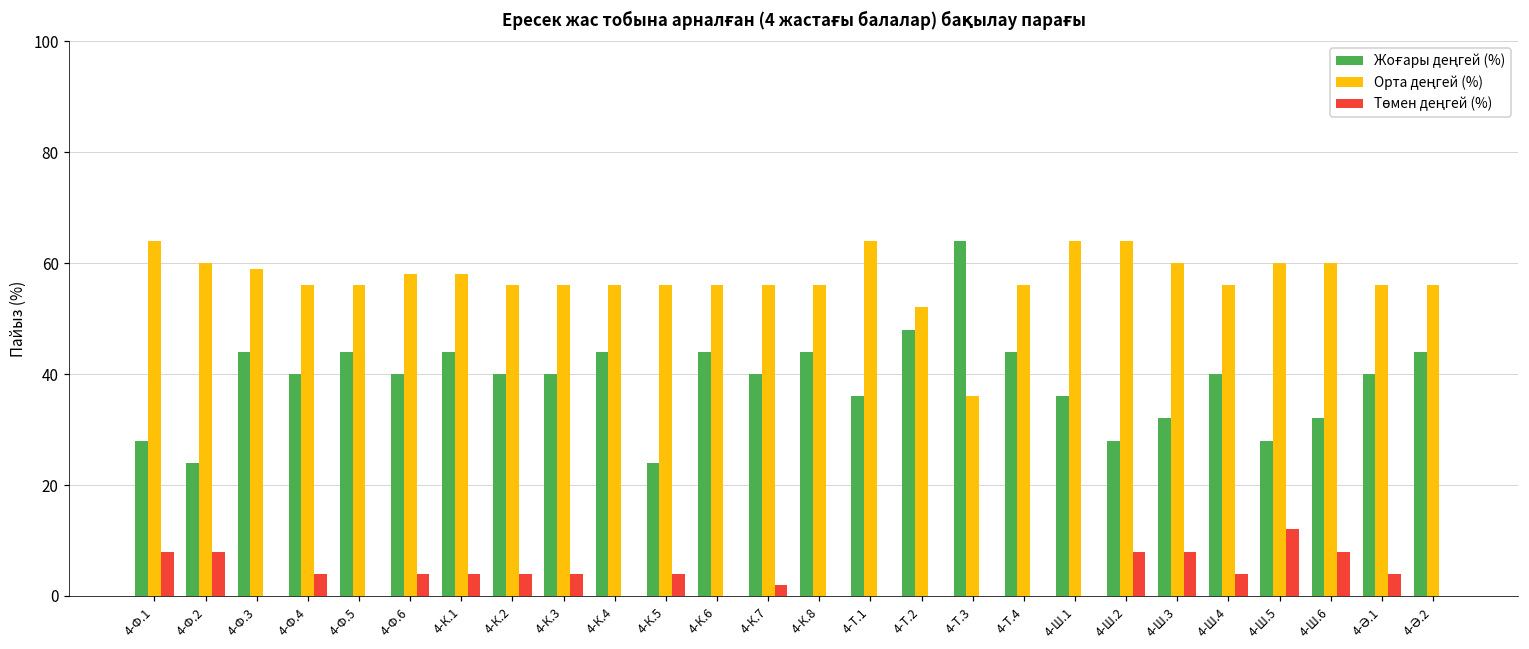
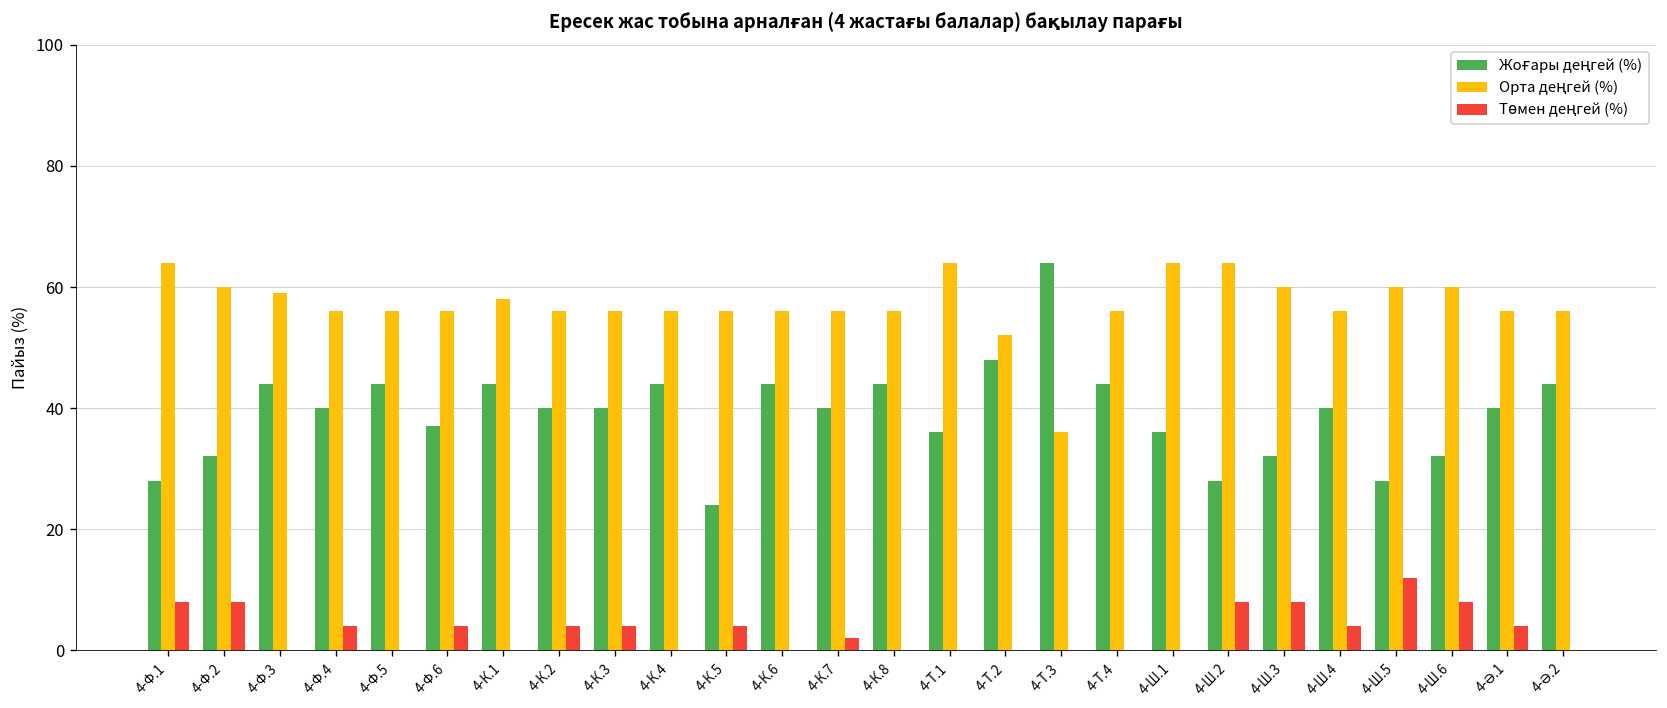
Жоғары деңгей (%), 4-Ф.2: 24 -> 32
Жоғары деңгей (%), 4-Ф.6: 40 -> 37
Орта деңгей (%), 4-Ф.6: 58 -> 56
Төмен деңгей (%), 4-К.1: 4 -> 0
